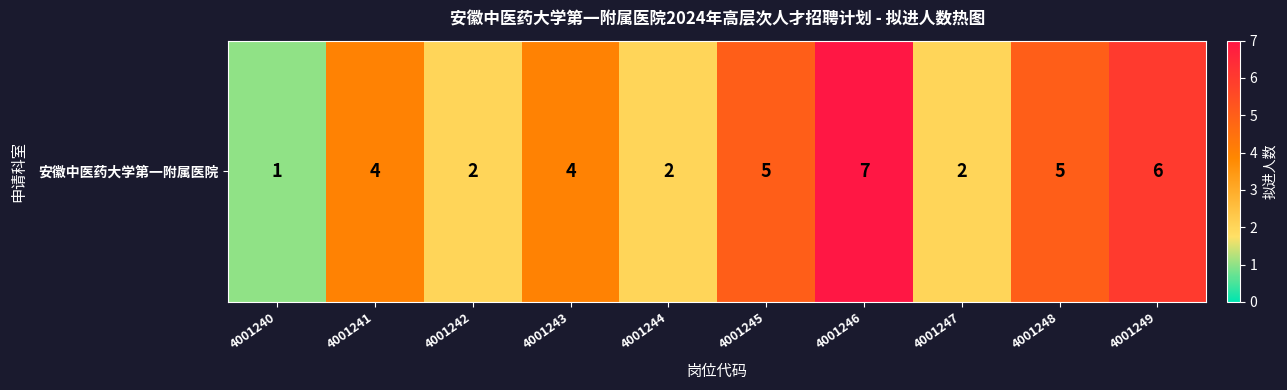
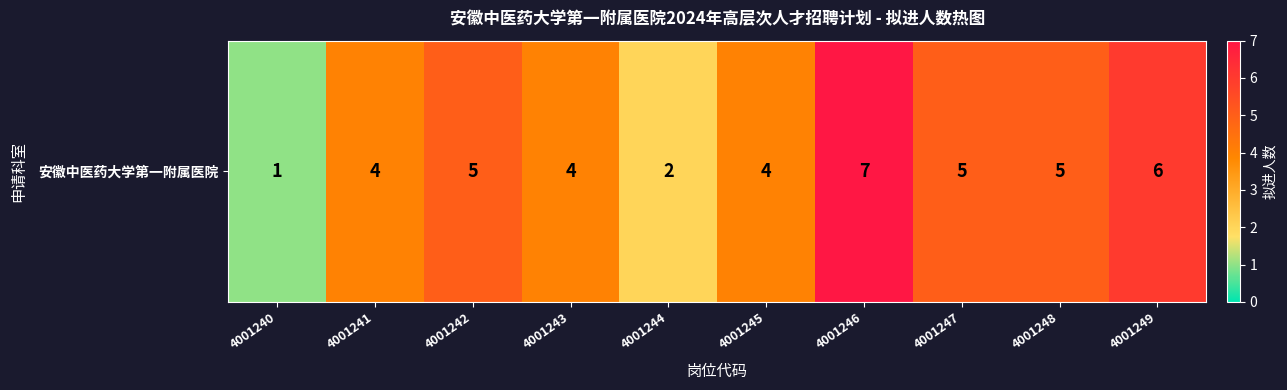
安徽中医药大学第一附属医院, 4001242: 2 -> 5
安徽中医药大学第一附属医院, 4001245: 5 -> 4
安徽中医药大学第一附属医院, 4001247: 2 -> 5
